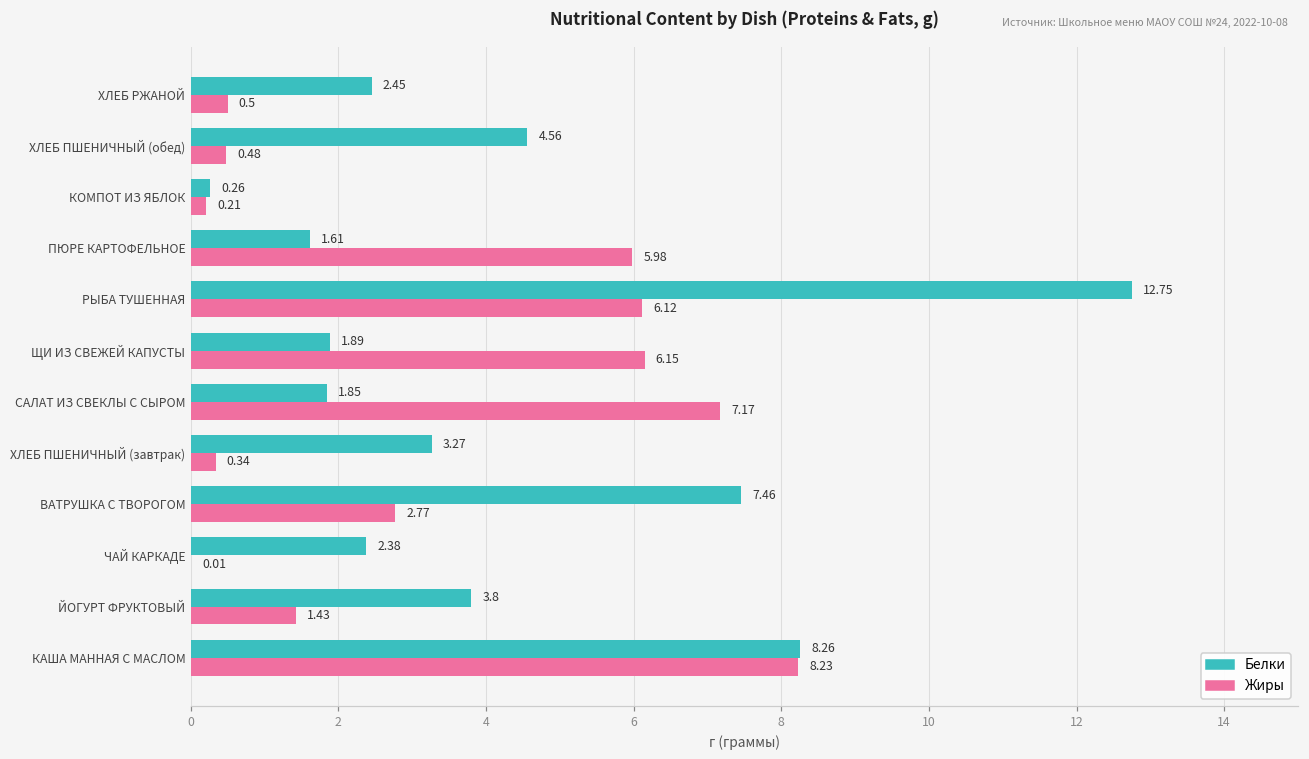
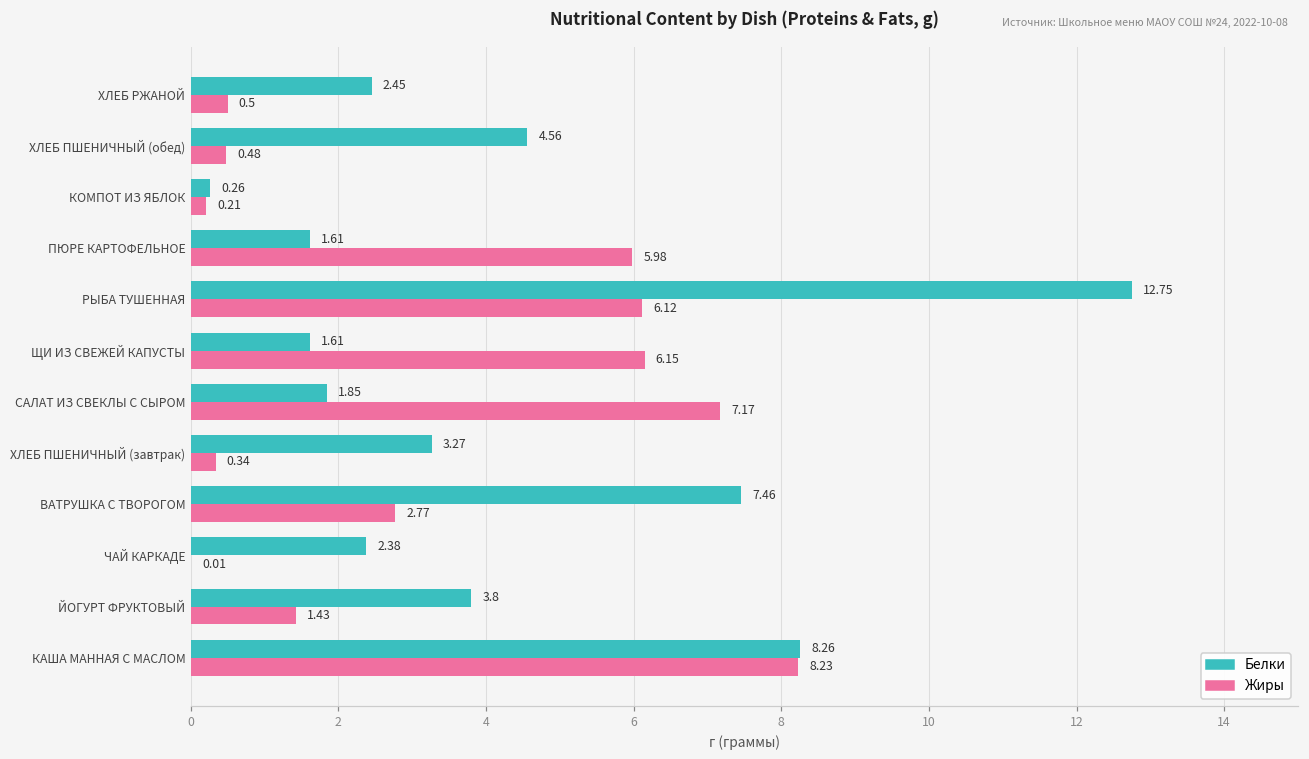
Белки, ЩИ ИЗ СВЕЖЕЙ КАПУСТЫ: 1.89 -> 1.61
